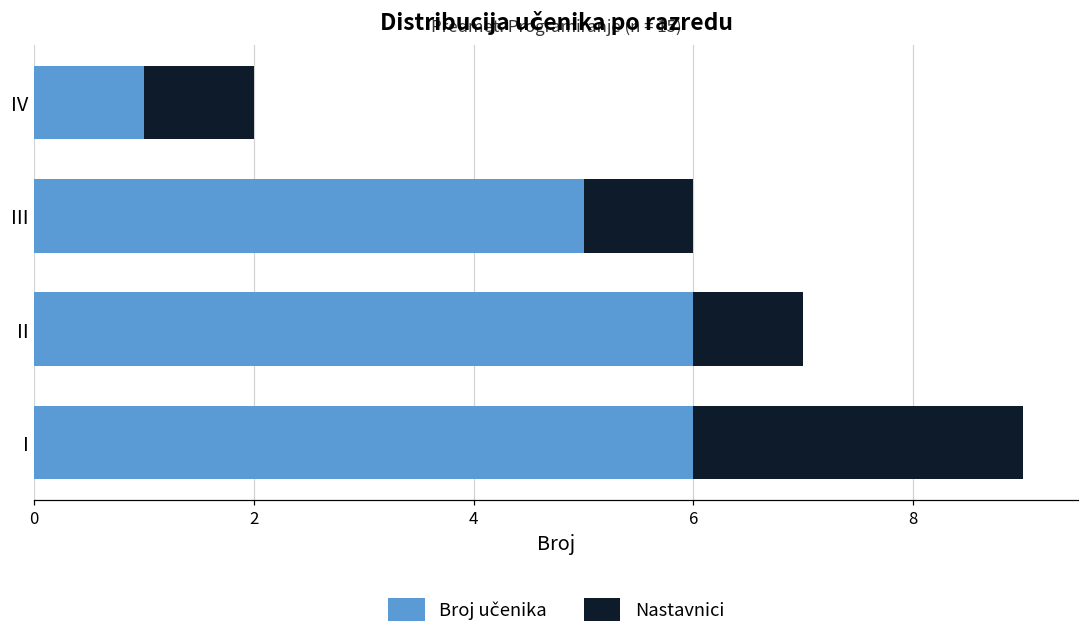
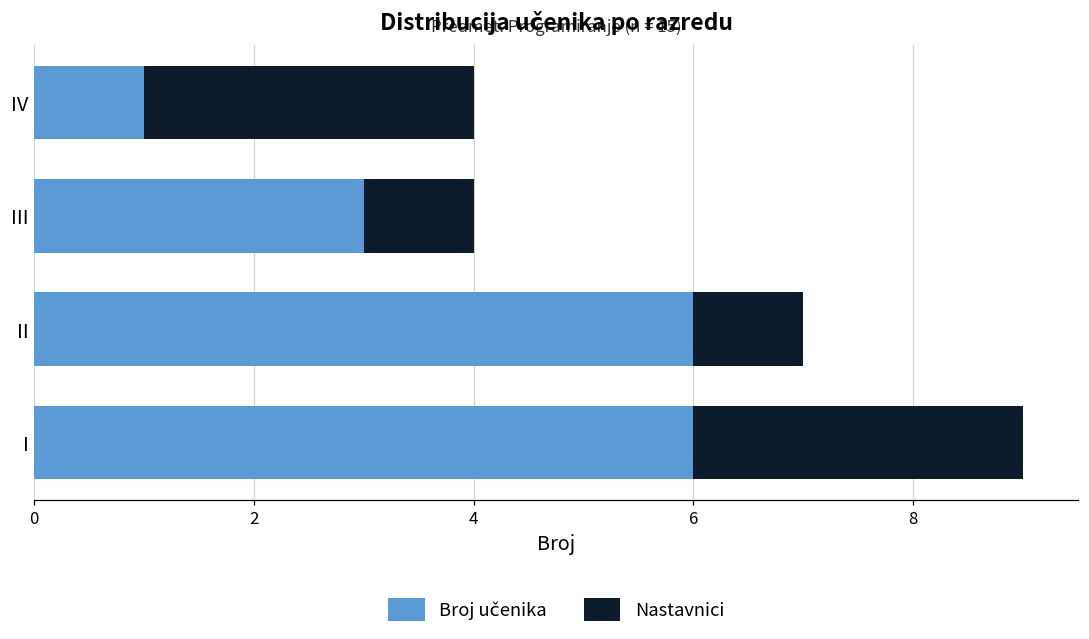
Nastavnici, IV: 1 -> 3
Broj učenika, III: 5 -> 3
